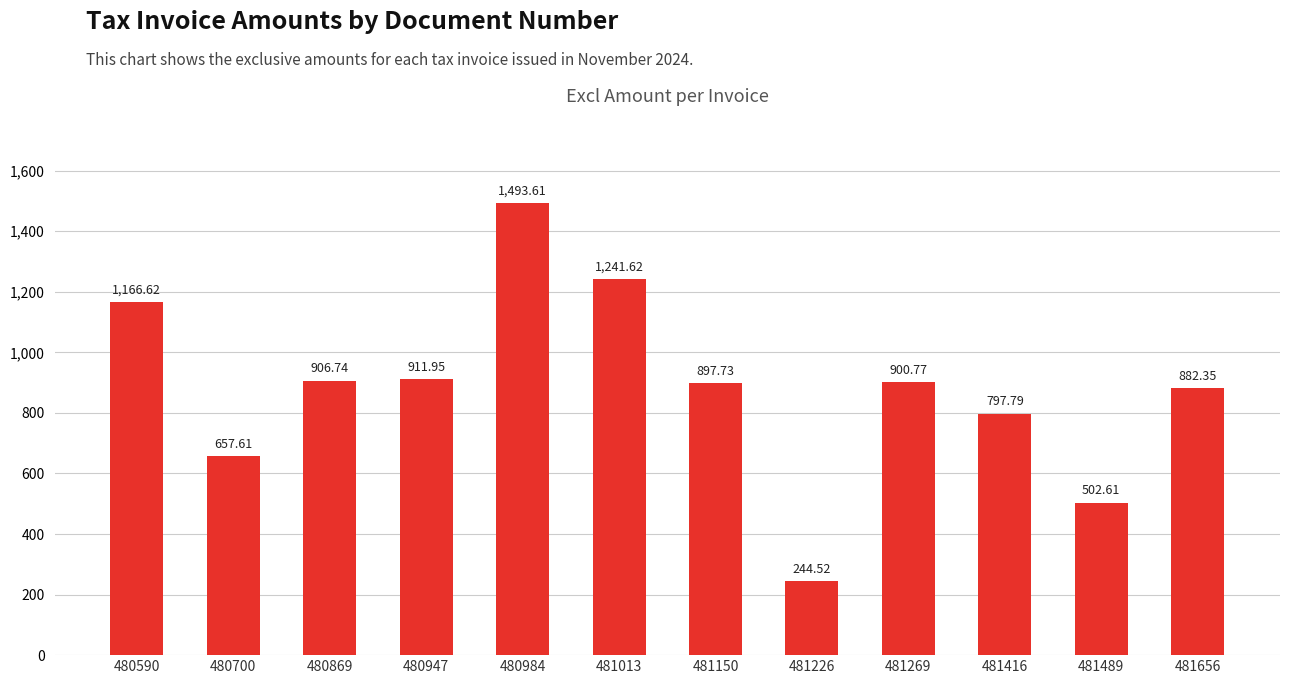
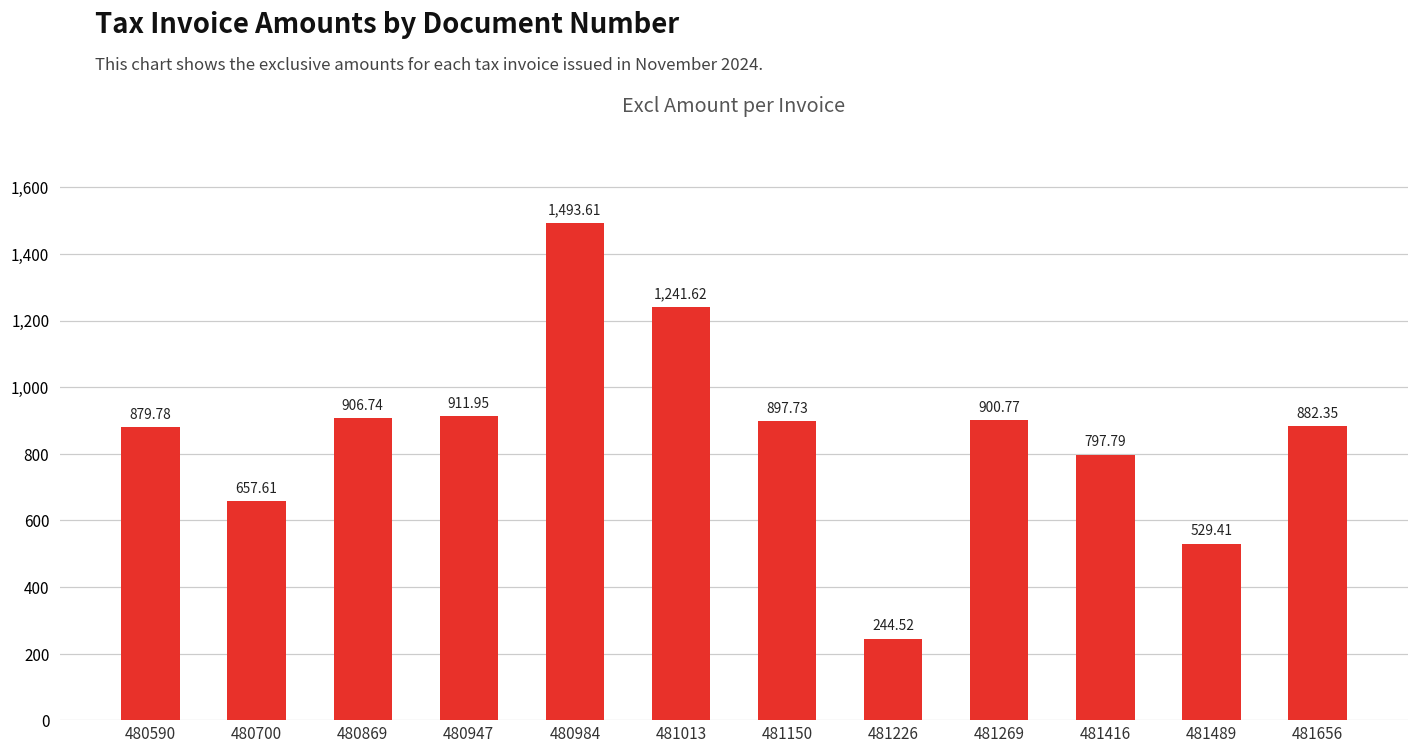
480590: 1,166.62 -> 879.78
481489: 502.61 -> 529.41
